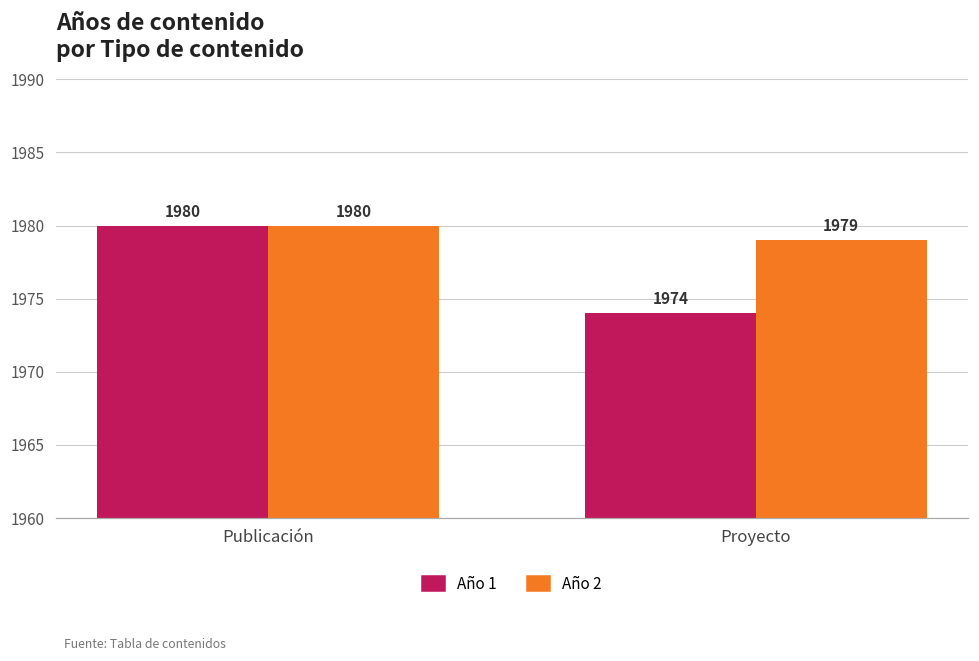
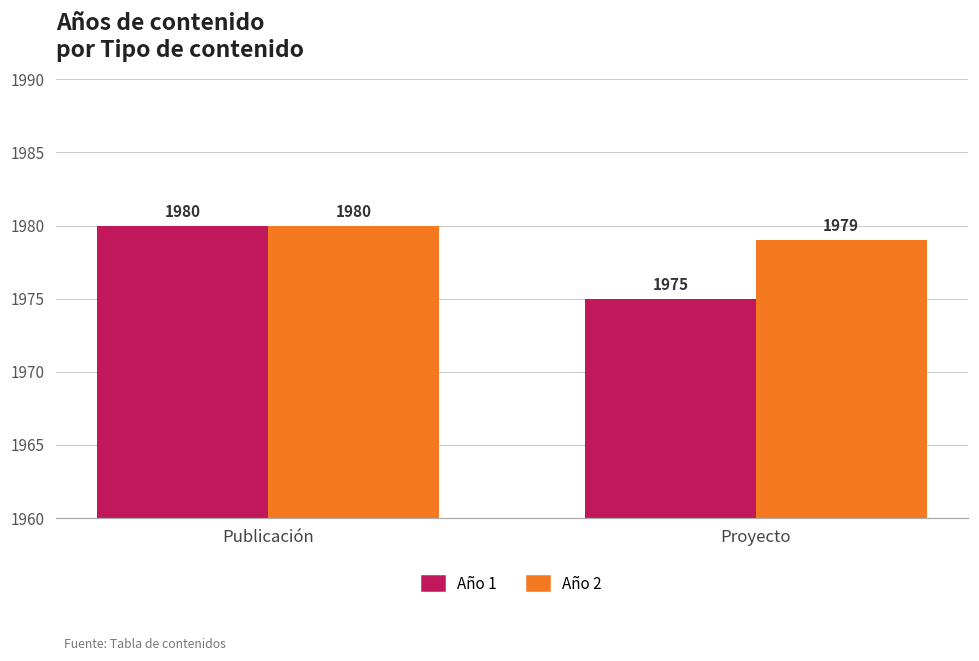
Año 1, Proyecto: 1974 -> 1975
